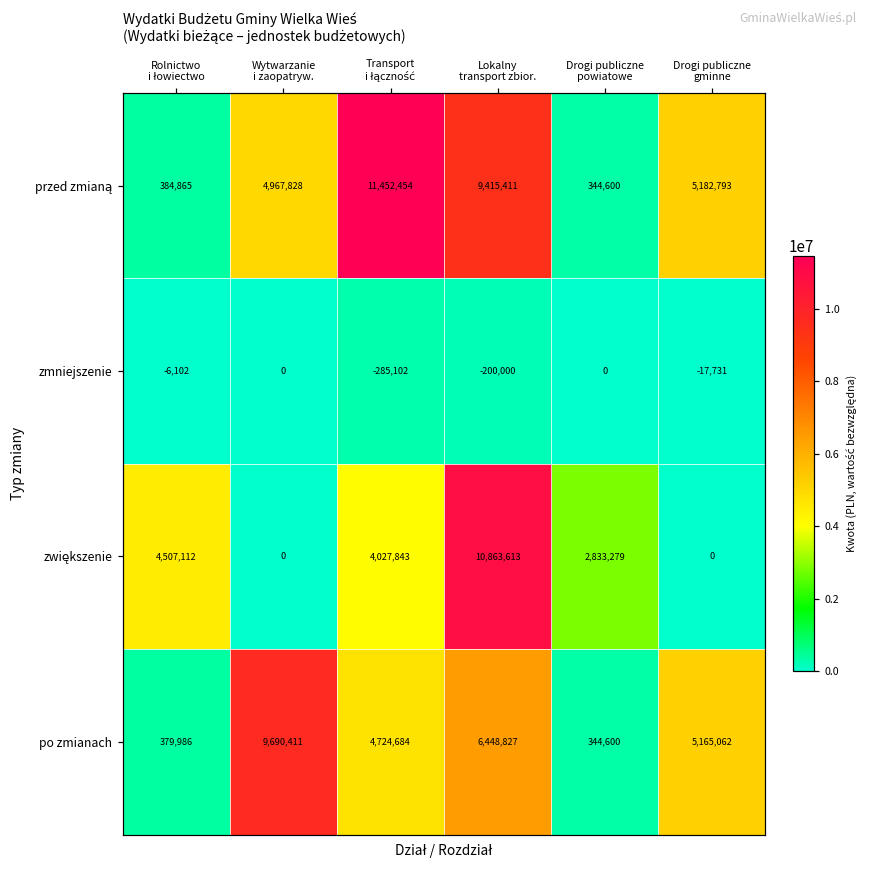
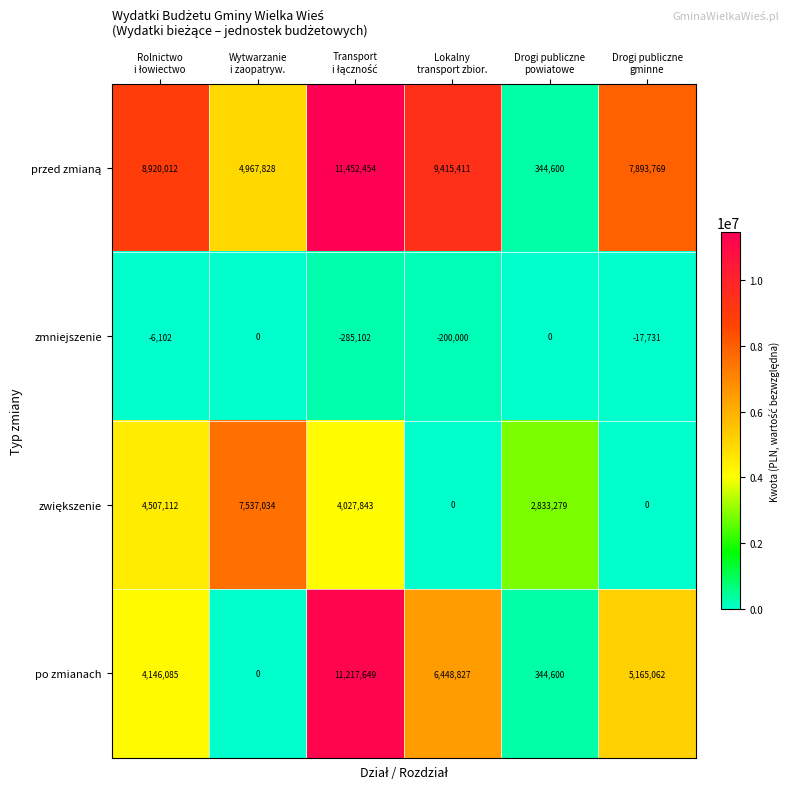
przed zmianą, Rolnictwo i łowiectwo: 384,865 -> 8,920,012
przed zmianą, Drogi publiczne gminne: 5,182,793 -> 7,893,769
zwiększenie, Wytwarzanie i zaopatryw.: 0 -> 7,537,034
zwiększenie, Lokalny transport zbior.: 10,863,613 -> 0
po zmianach, Rolnictwo i łowiectwo: 379,986 -> 4,146,085
po zmianach, Wytwarzanie i zaopatryw.: 9,690,411 -> 0
po zmianach, Transport i łączność: 4,724,684 -> 11,217,649
